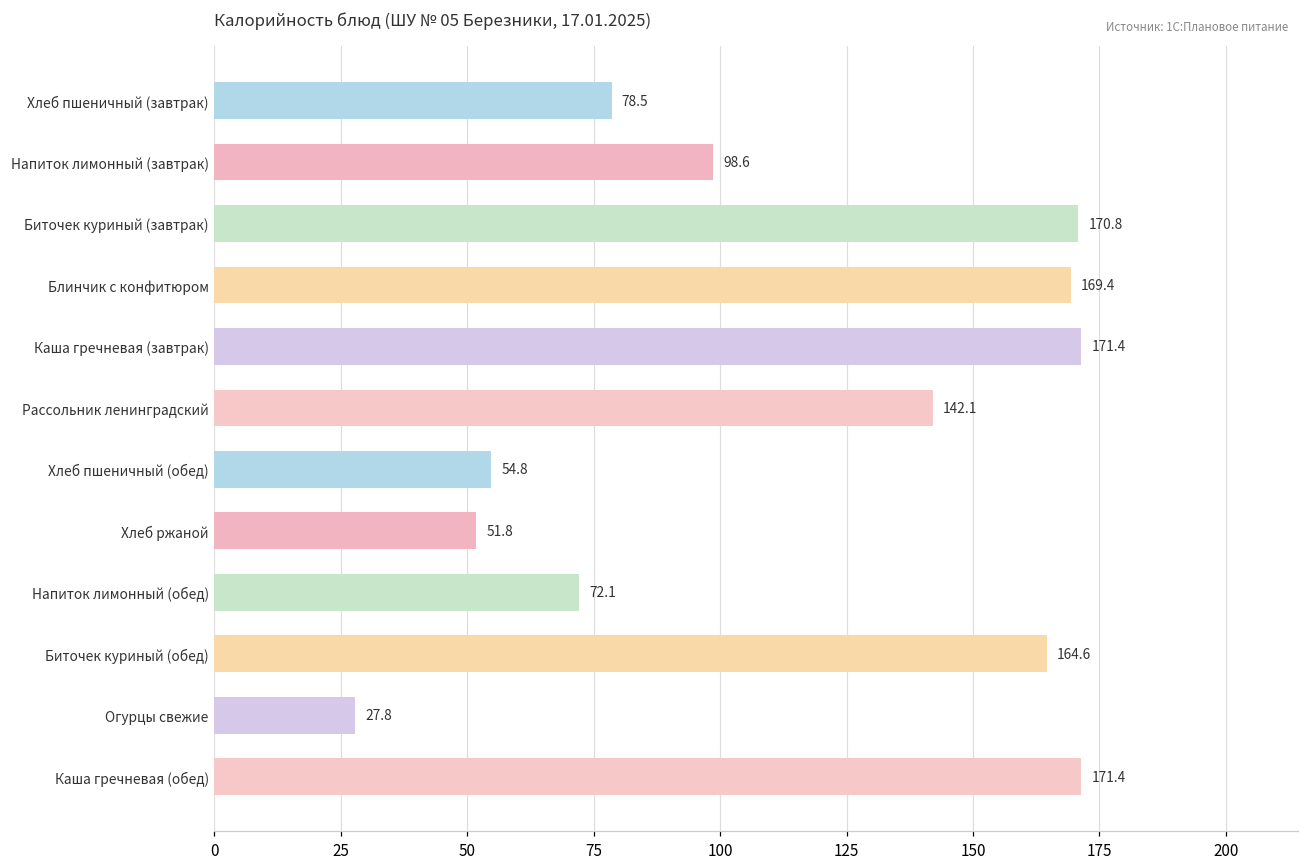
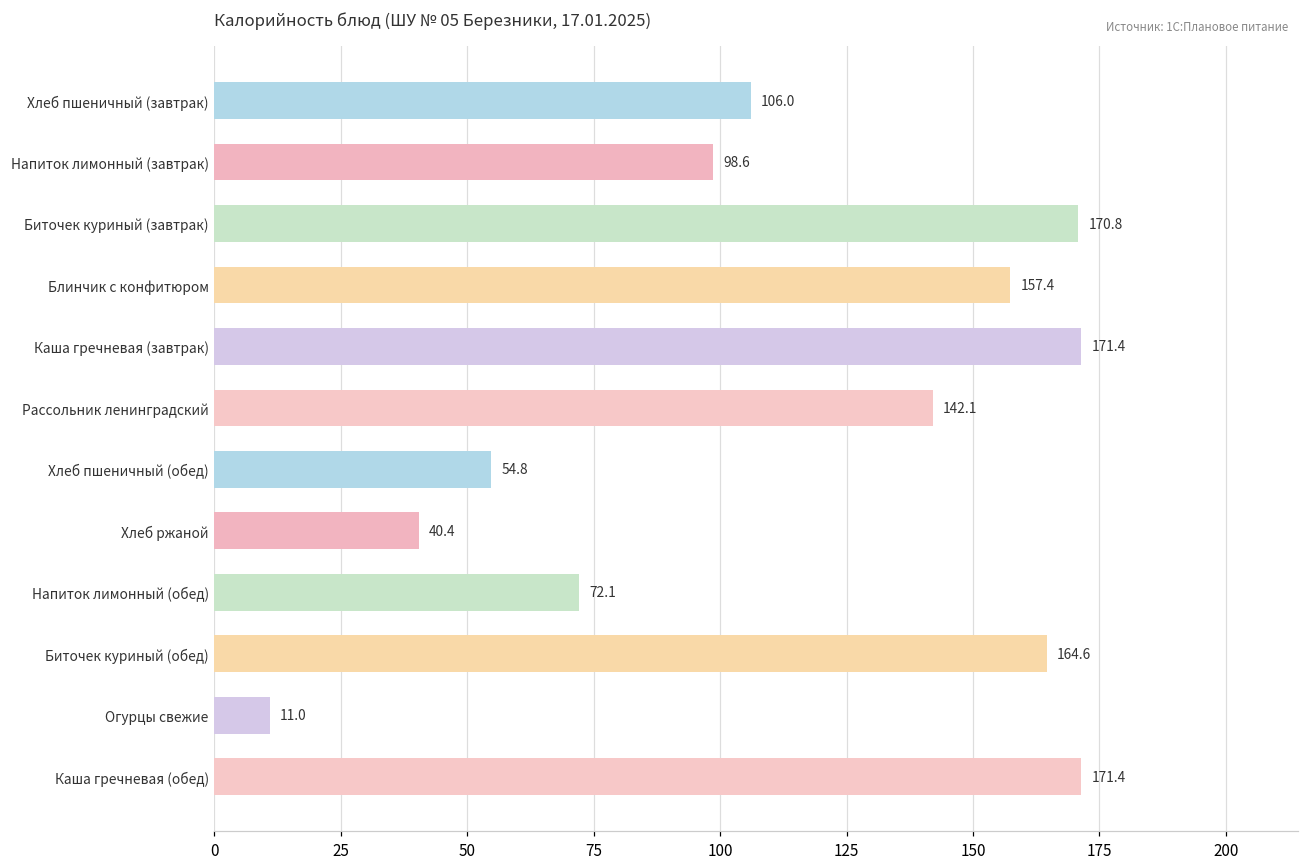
Хлеб пшеничный (завтрак): 78.5 -> 106.0
Блинчик с конфитюром: 169.4 -> 157.4
Хлеб ржаной: 51.8 -> 40.4
Огурцы свежие: 27.8 -> 11.0
